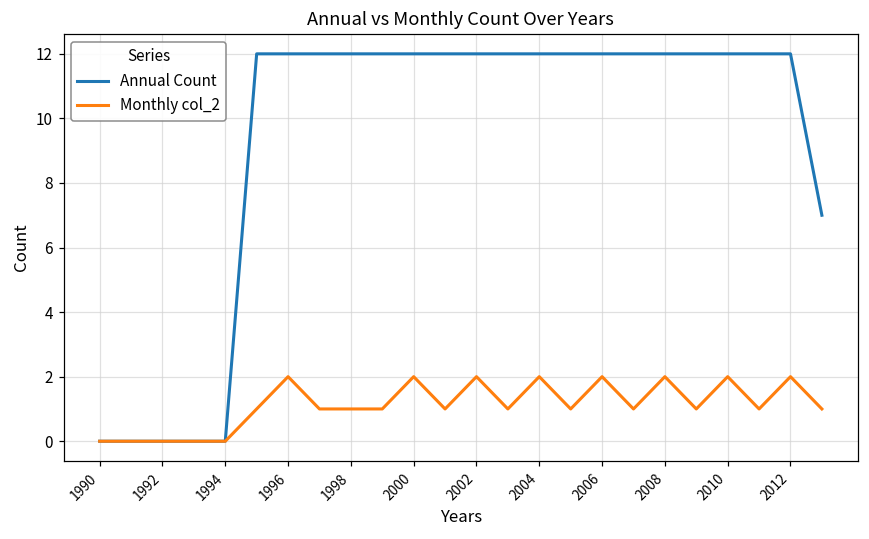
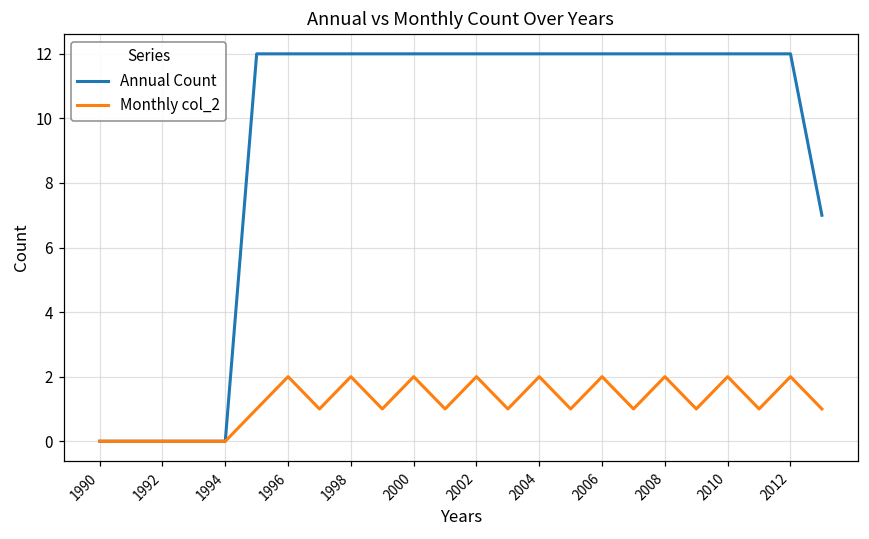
Monthly col_2, 1998: 1 -> 2
